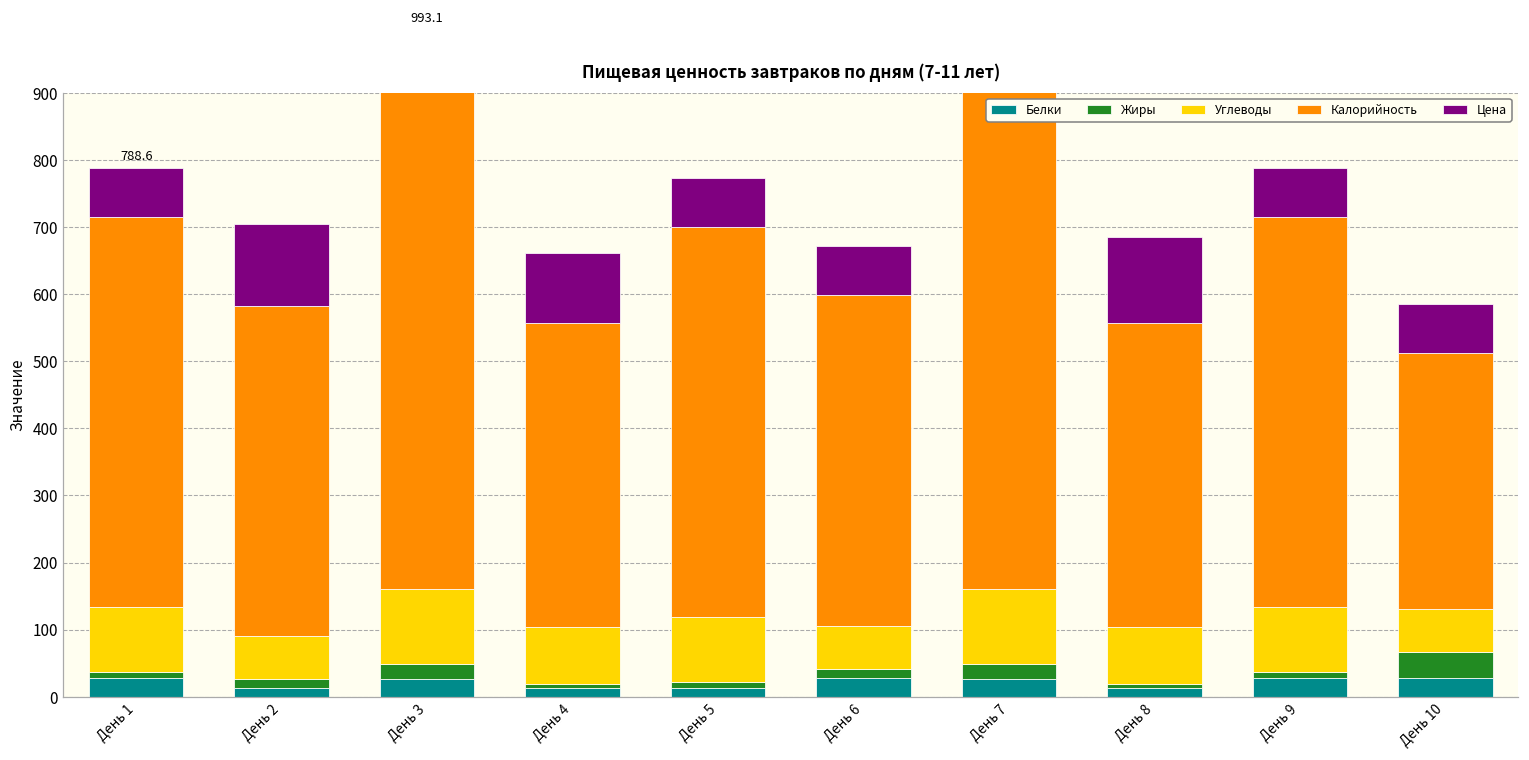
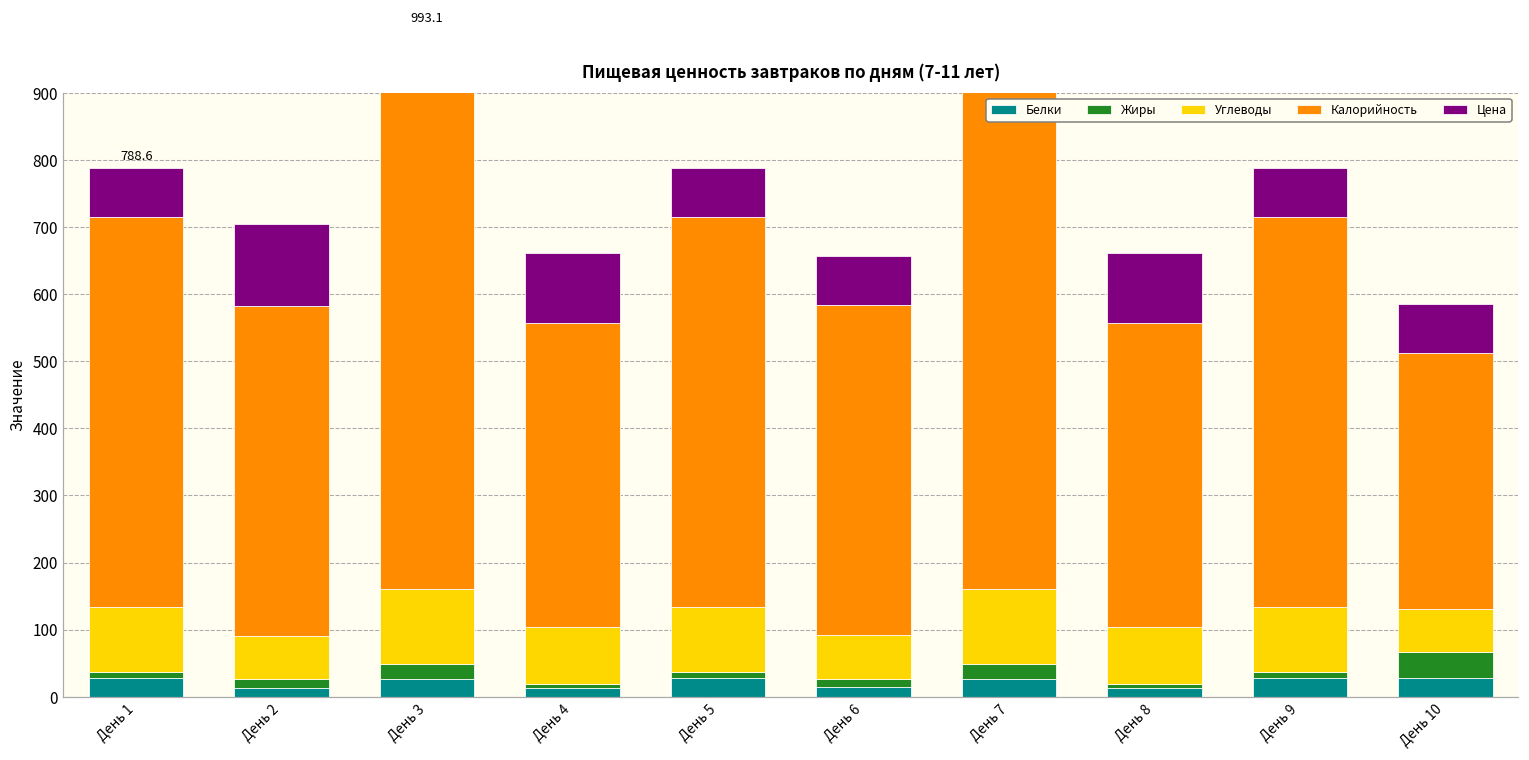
Белки, День 5: 10 -> 30
Белки, День 6: 30 -> 10
Цена, День 8: 130 -> 100
